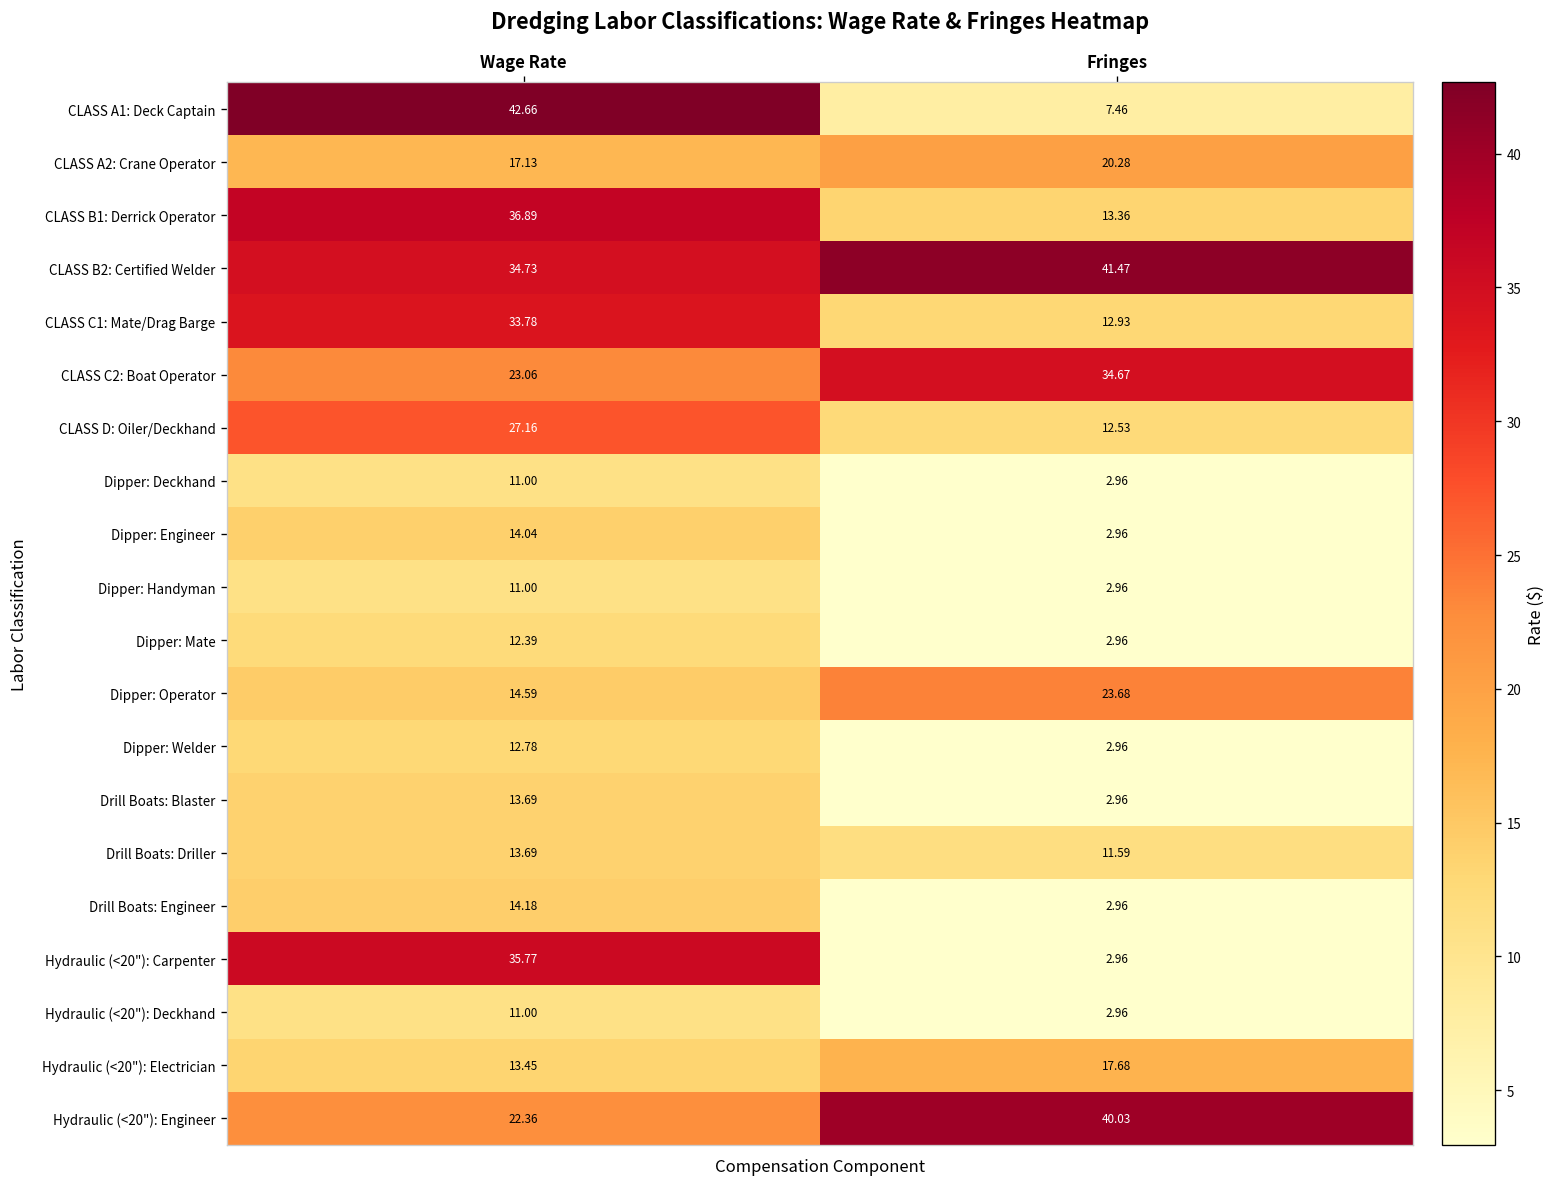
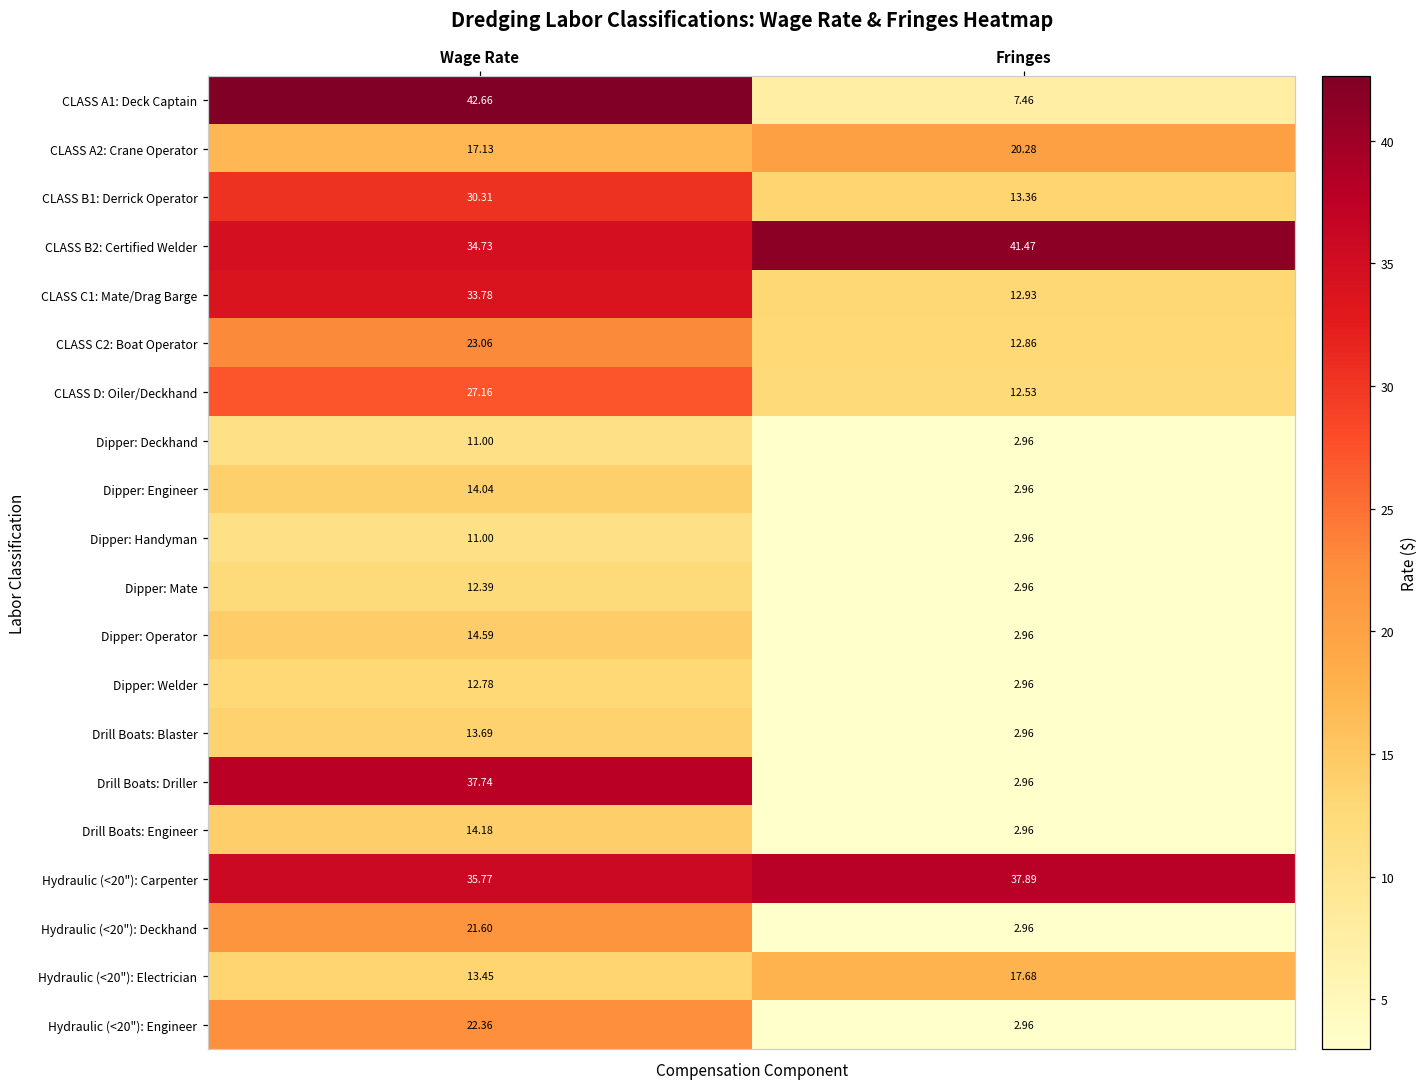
CLASS B1: Derrick Operator, Wage Rate: 36.89 -> 30.31
CLASS C2: Boat Operator, Fringes: 34.67 -> 12.86
Dipper: Operator, Fringes: 23.68 -> 2.96
Drill Boats: Driller, Wage Rate: 13.69 -> 37.74
Drill Boats: Driller, Fringes: 11.59 -> 2.96
Hydraulic (<20"): Carpenter, Fringes: 2.96 -> 37.89
Hydraulic (<20"): Deckhand, Wage Rate: 11.00 -> 21.60
Hydraulic (<20"): Engineer, Fringes: 40.03 -> 2.96
